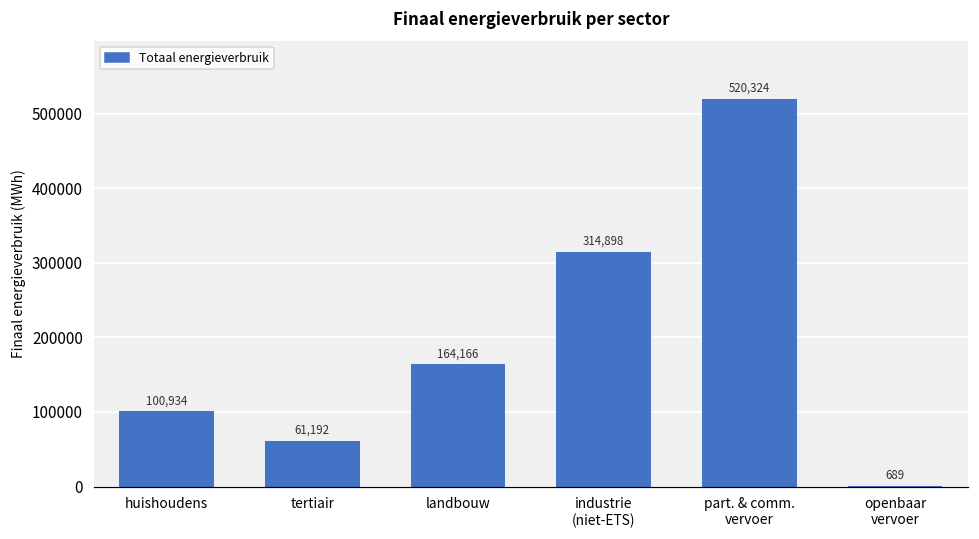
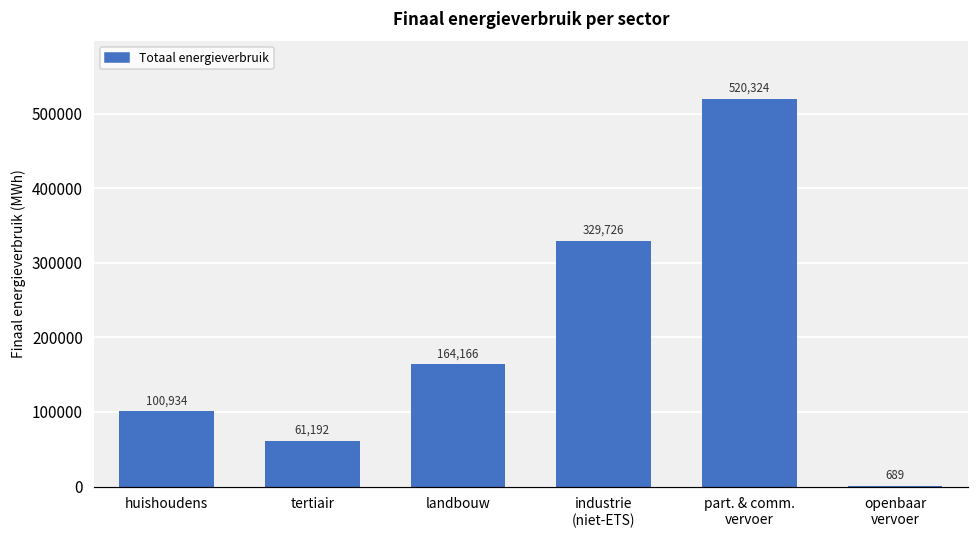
industrie (niet-ETS): 314,898 -> 329,726
